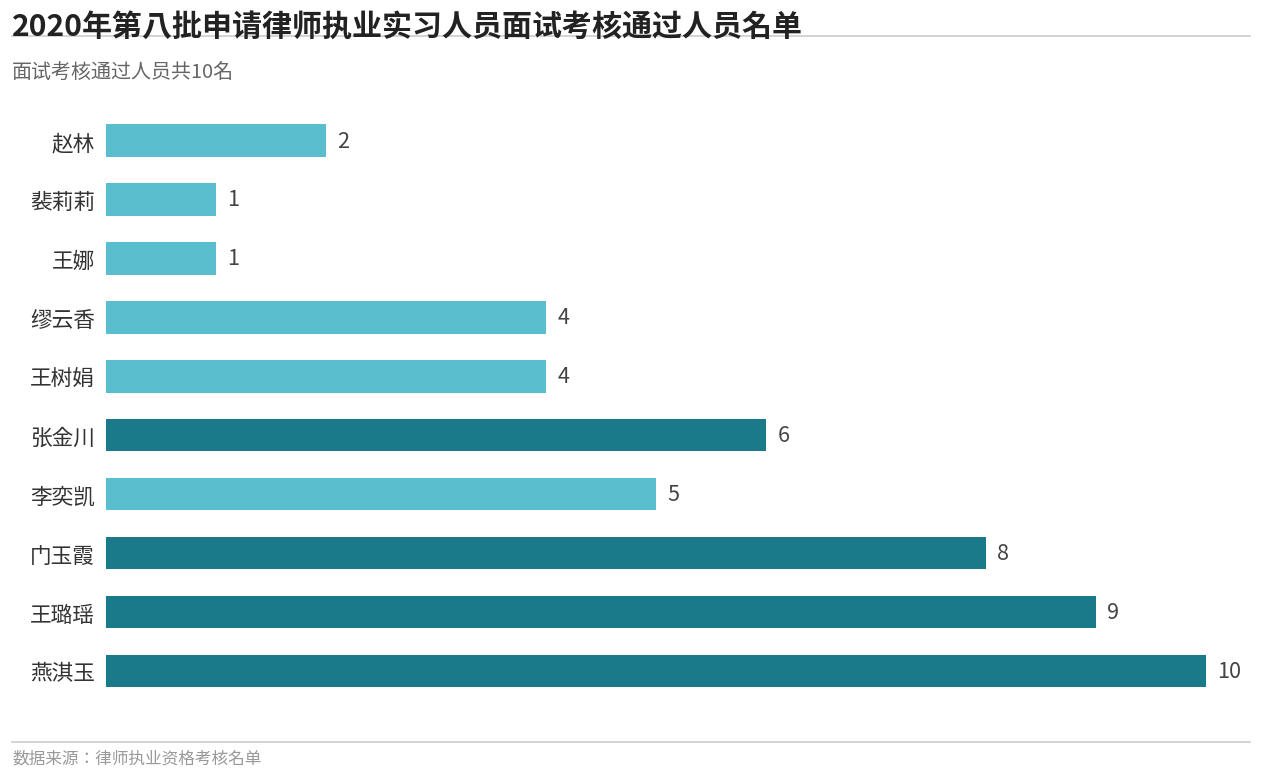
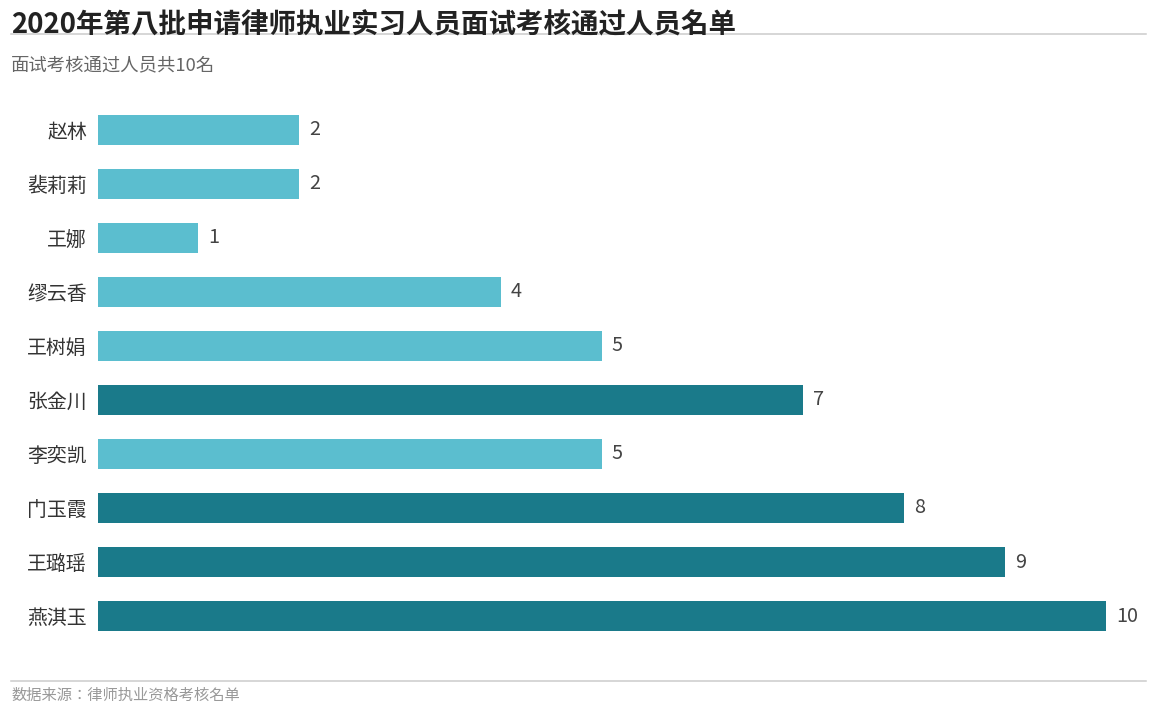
裴莉莉: 1 -> 2
王树娟: 4 -> 5
张金川: 6 -> 7
